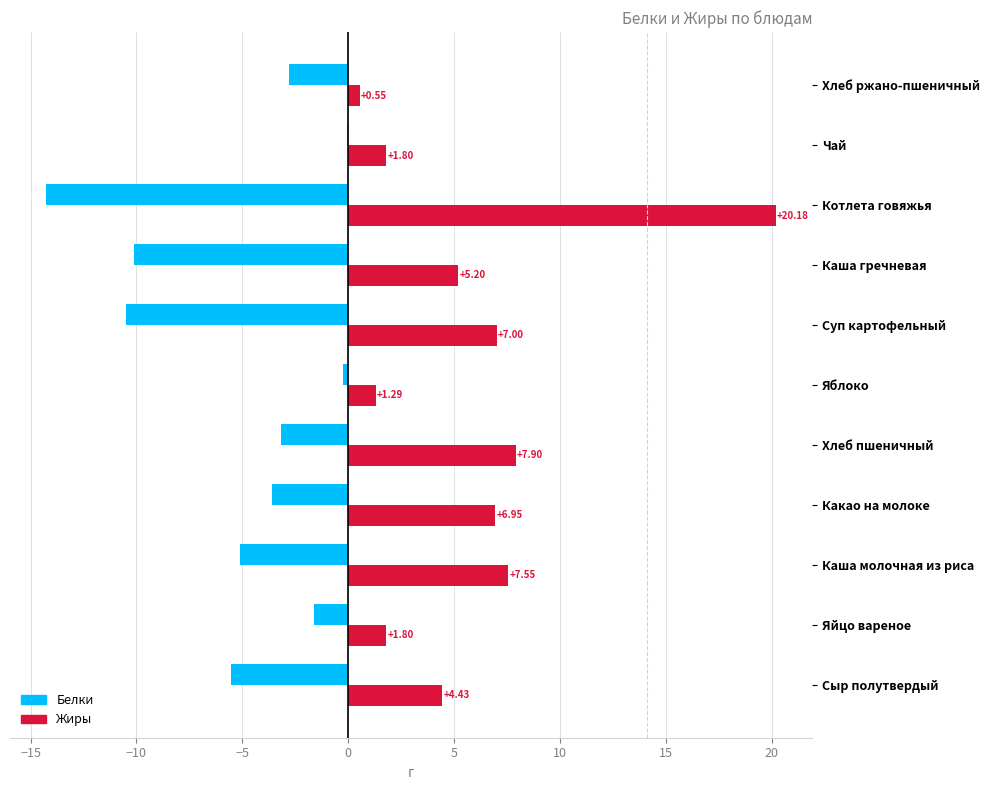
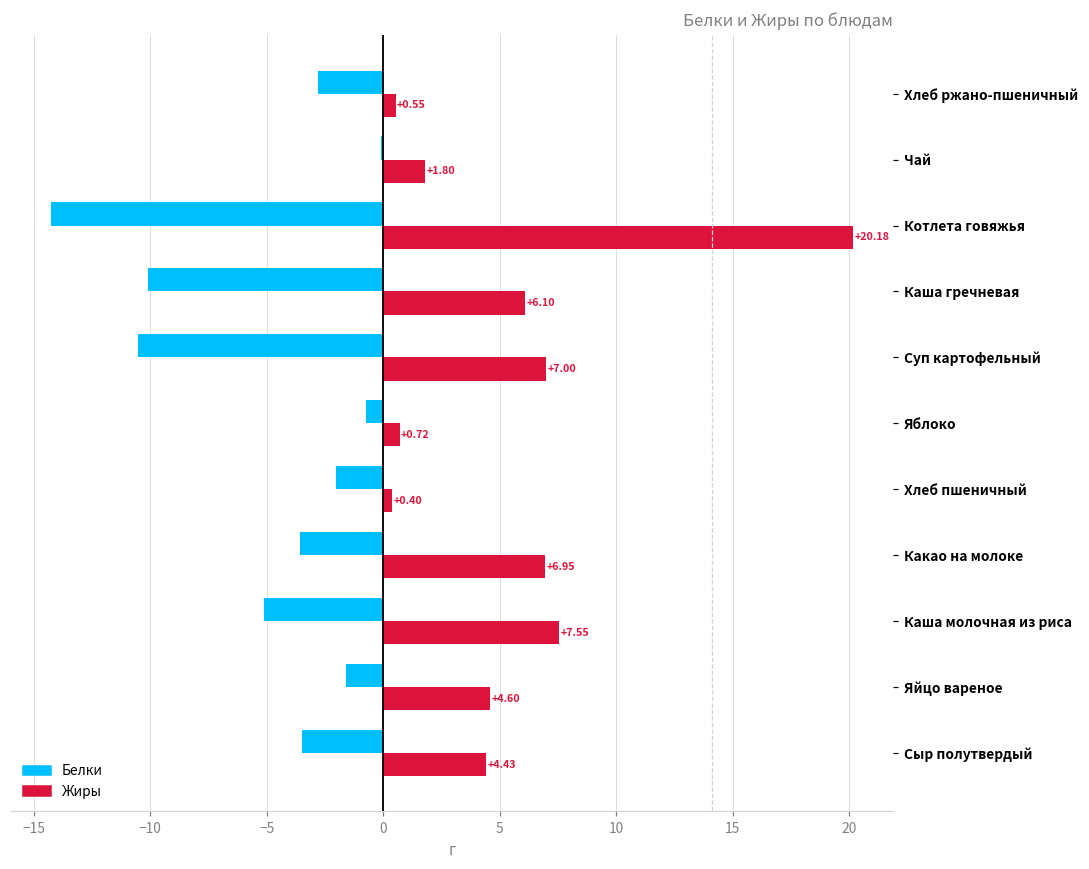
Жиры, Каша гречневая: +5.20 -> +6.10
Белки, Яблоко: -0.2 -> -0.7
Жиры, Яблоко: +1.29 -> +0.72
Белки, Хлеб пшеничный: -3.2 -> -2.0
Жиры, Хлеб пшеничный: +7.90 -> +0.40
Жиры, Яйцо вареное: +1.80 -> +4.60
Белки, Сыр полутвердый: -5.6 -> -3.5
